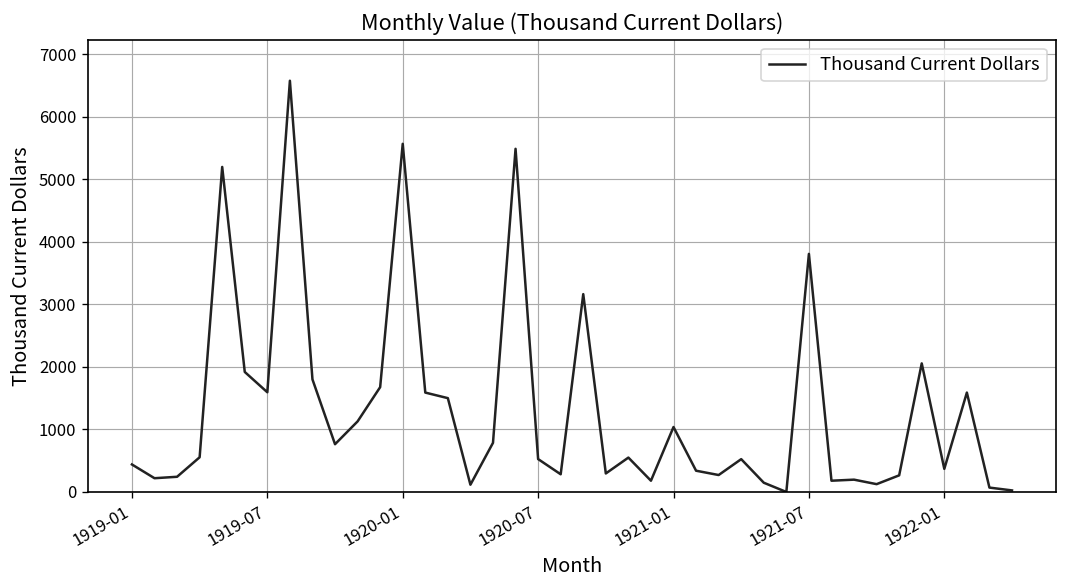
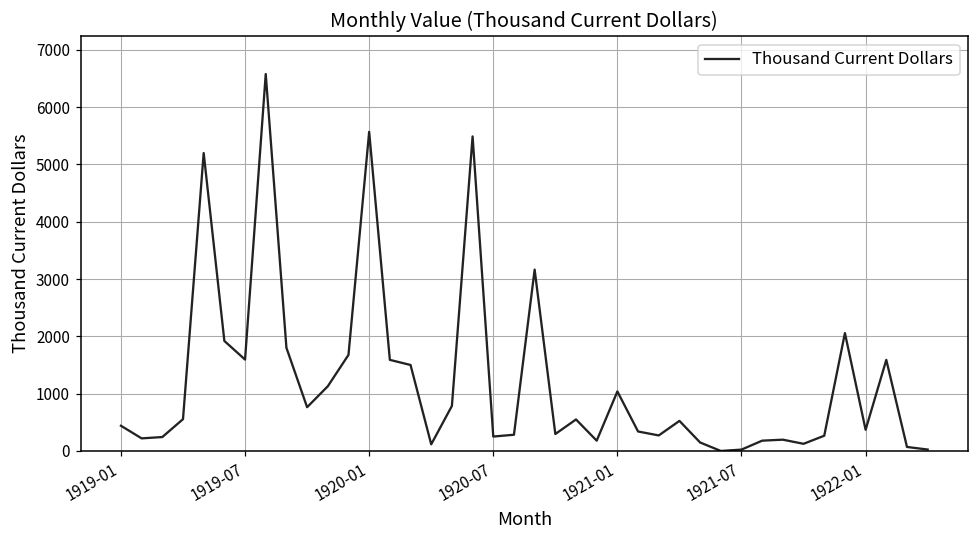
1920-07: 500 -> 300
1921-07: 3800 -> 0
